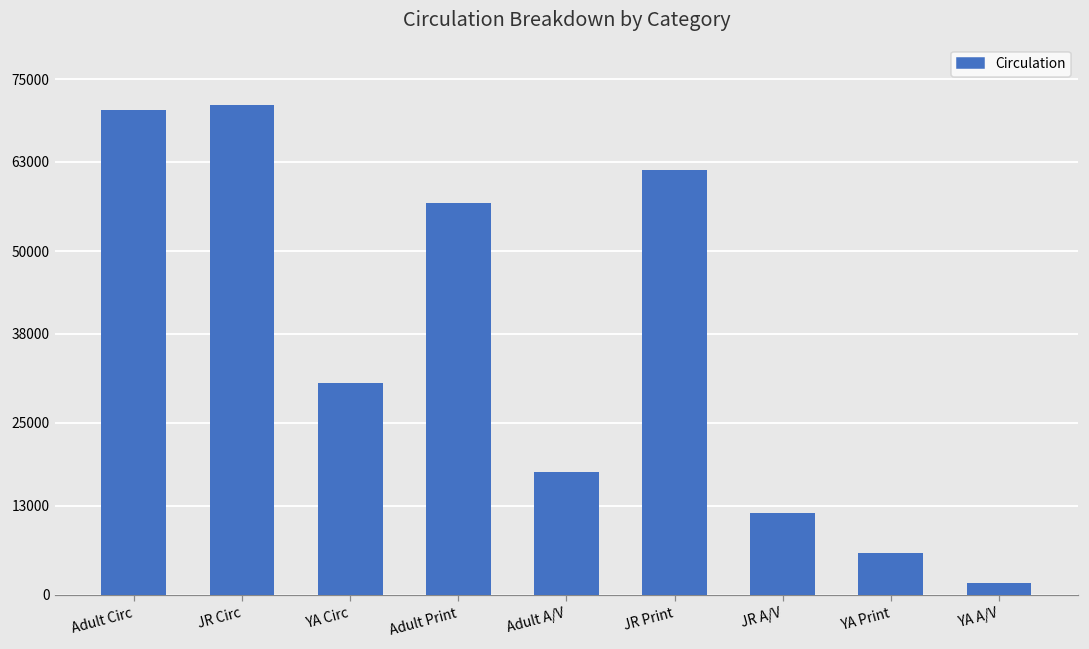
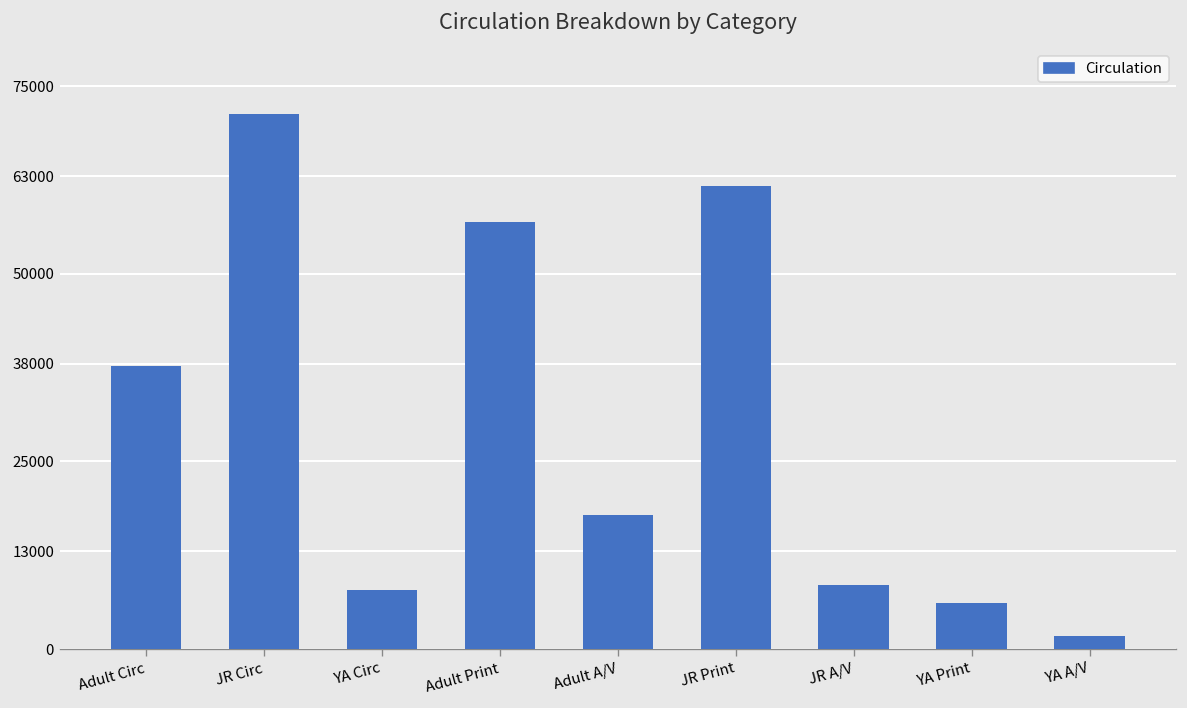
Adult Circ: 70000 -> 38000
YA Circ: 31000 -> 8000
JR A/V: 12000 -> 9000
